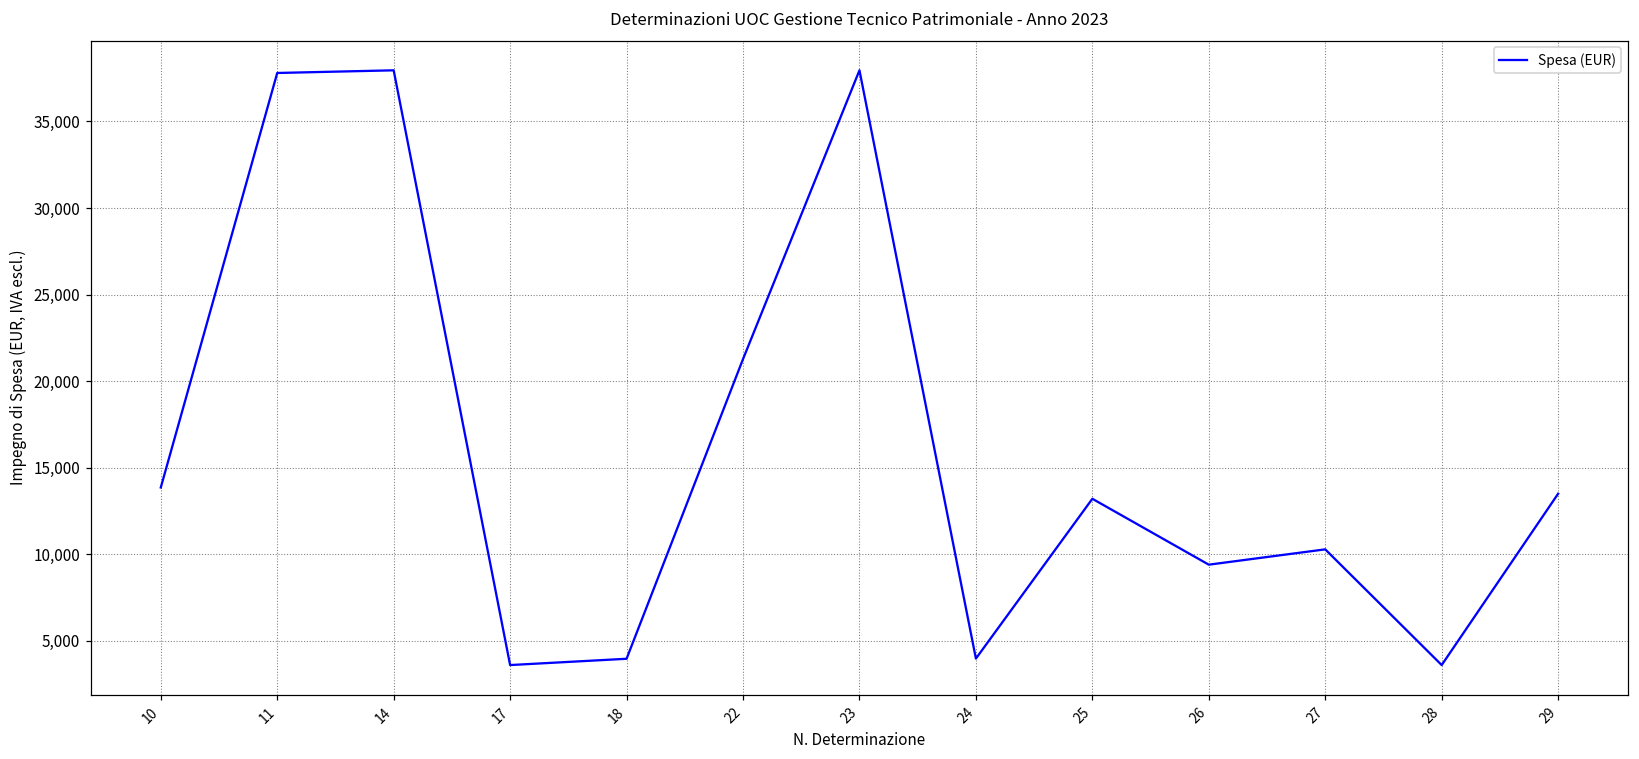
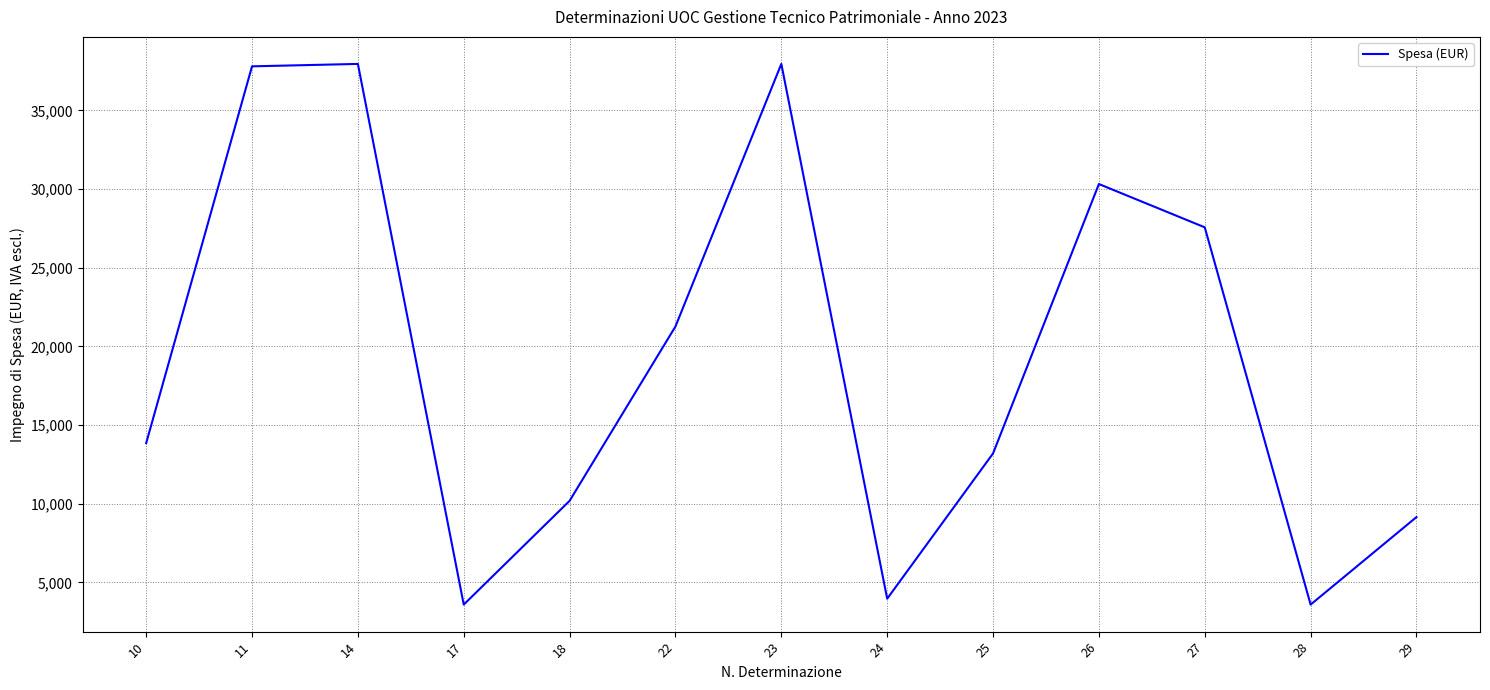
18: 4,000 -> 10,200
26: 9,400 -> 30,300
27: 10,300 -> 27,600
29: 13,500 -> 9,200
